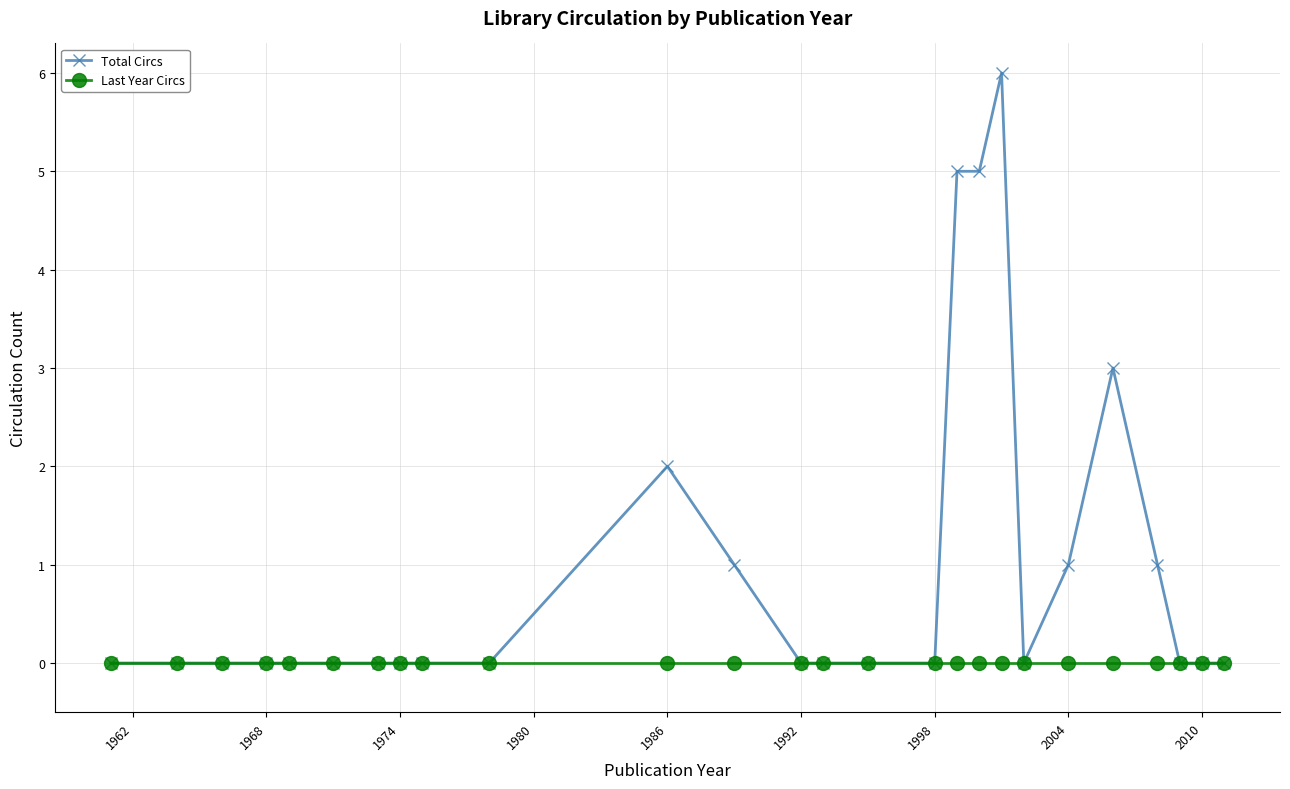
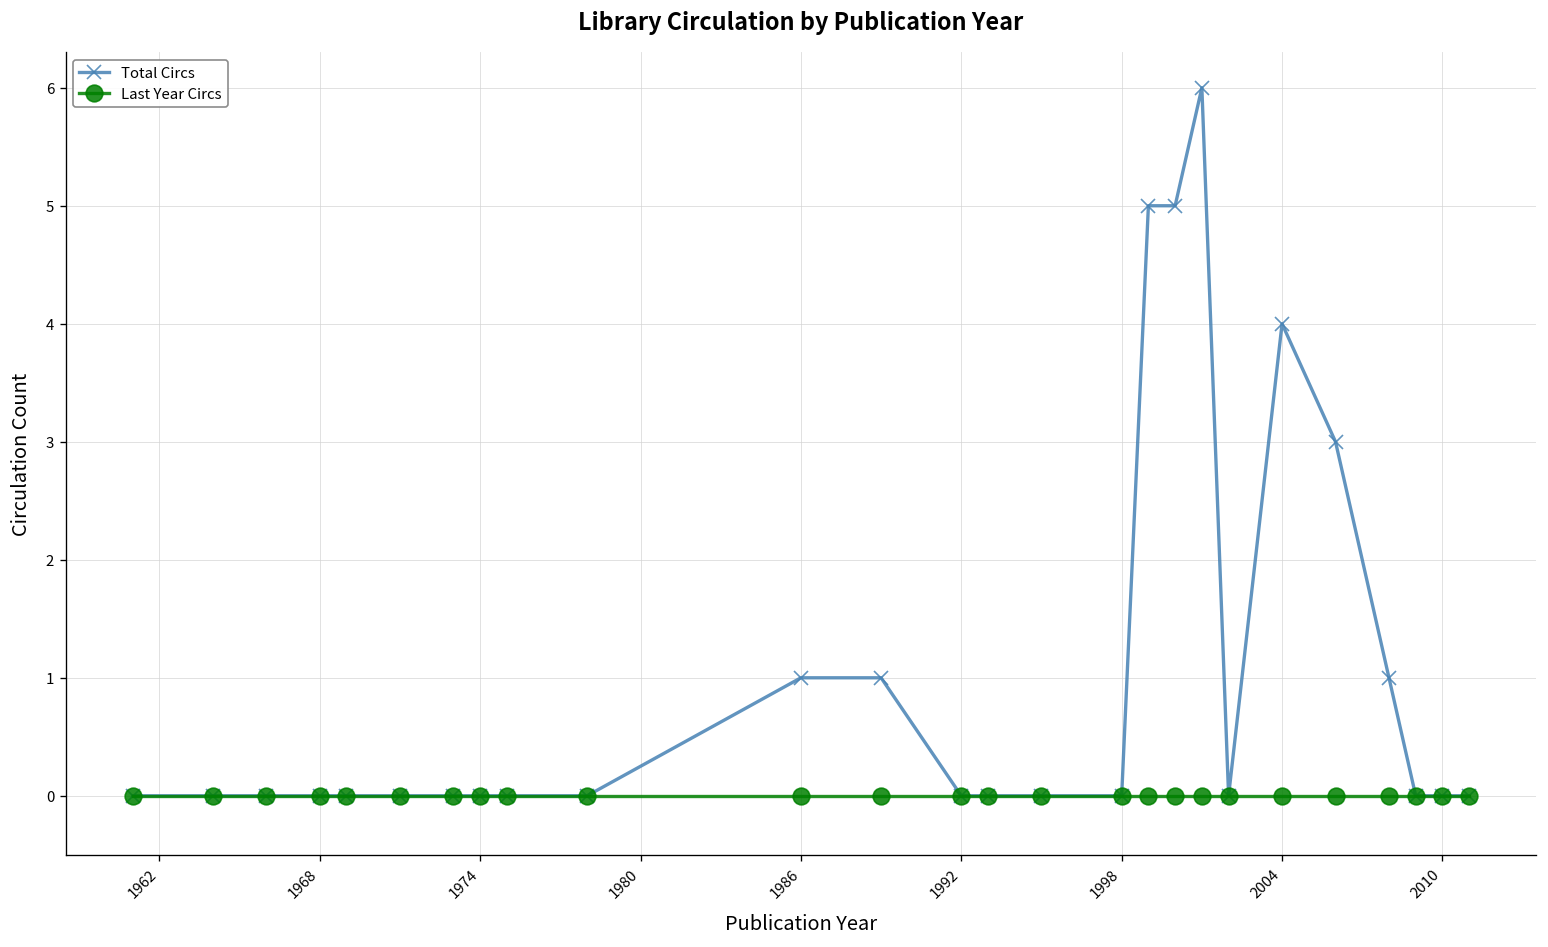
Total Circs, 1986: 2 -> 1
Total Circs, 2004: 1 -> 4
